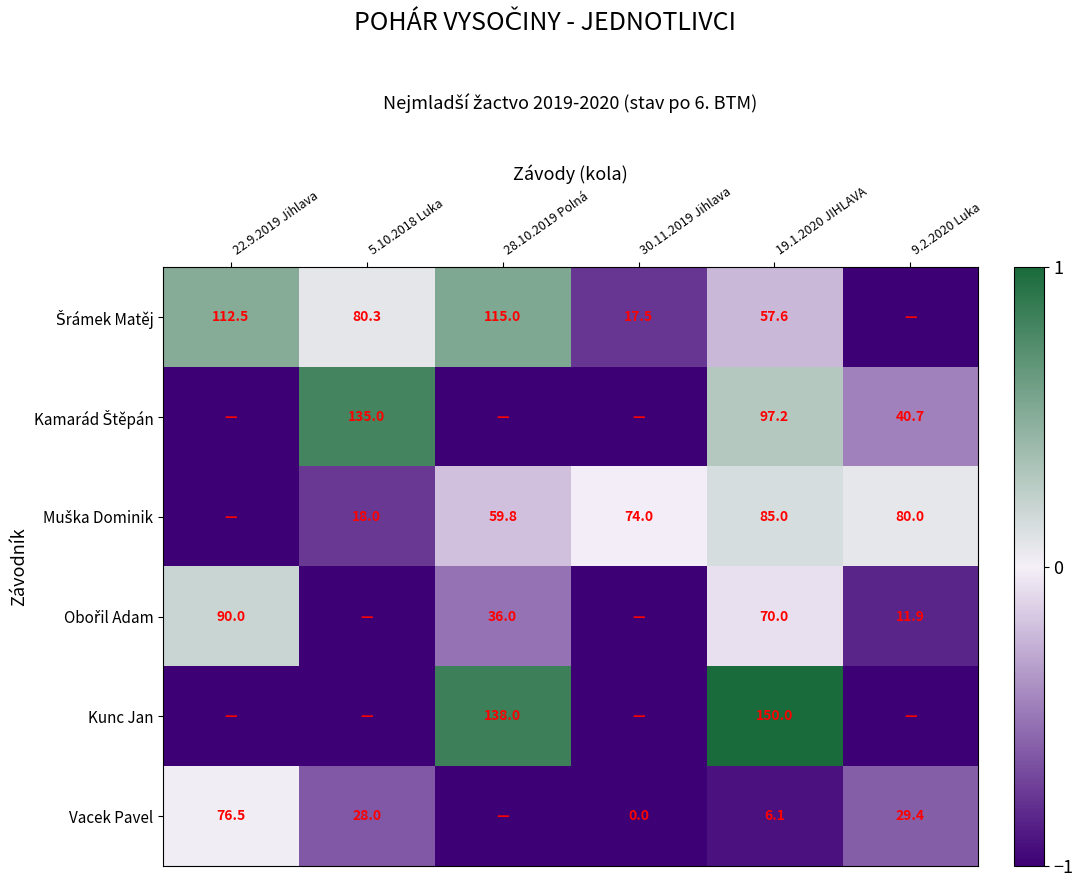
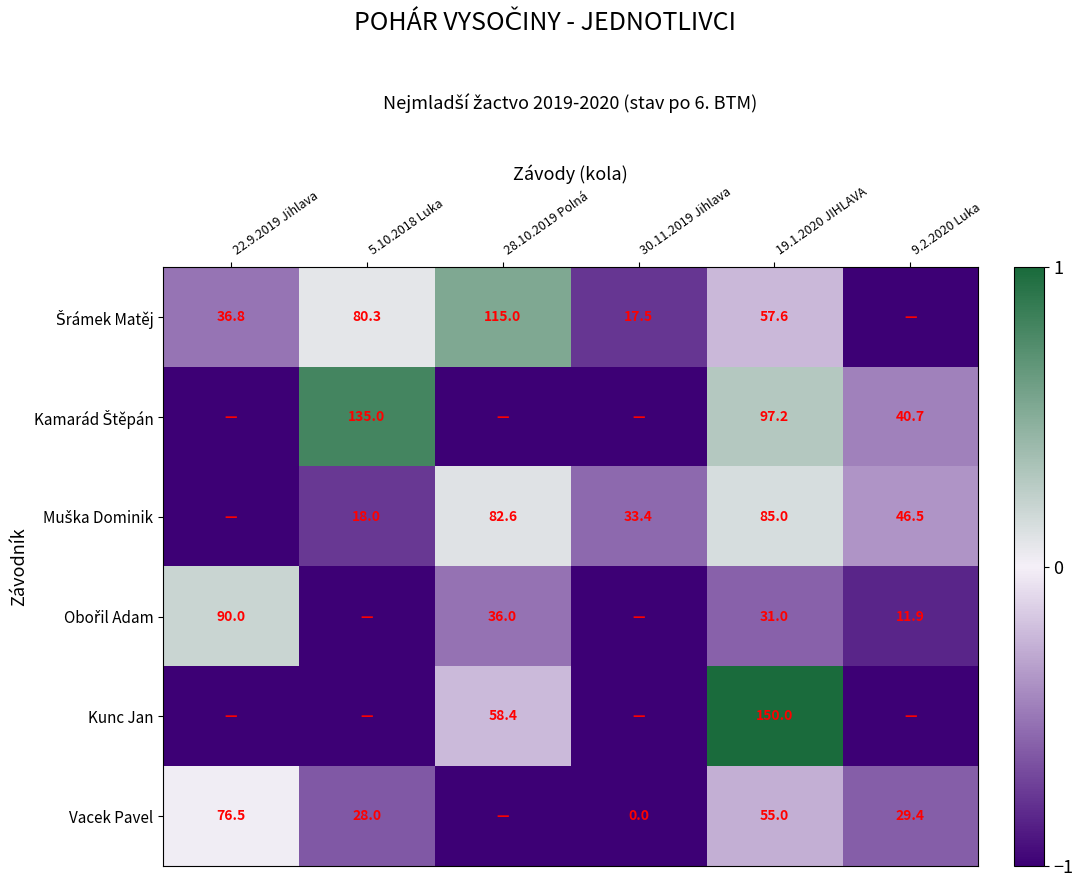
Šrámek Matěj, 22.9.2019 Jihlava: 112.5 -> 36.8
Muška Dominik, 28.10.2019 Polná: 59.8 -> 82.6
Muška Dominik, 30.11.2019 Jihlava: 74.0 -> 33.4
Muška Dominik, 9.2.2020 Luka: 80.0 -> 46.5
Obořil Adam, 19.1.2020 JIHLAVA: 70.0 -> 31.0
Kunc Jan, 28.10.2019 Polná: 138.0 -> 58.4
Vacek Pavel, 19.1.2020 JIHLAVA: 6.1 -> 55.0
